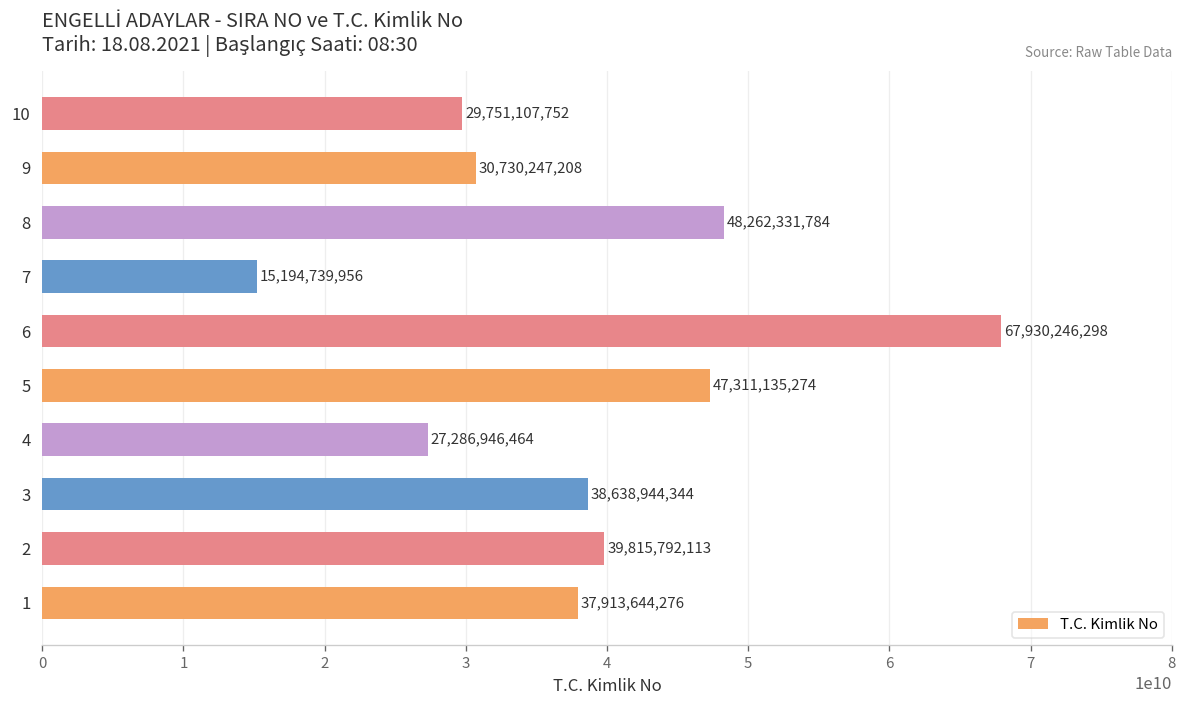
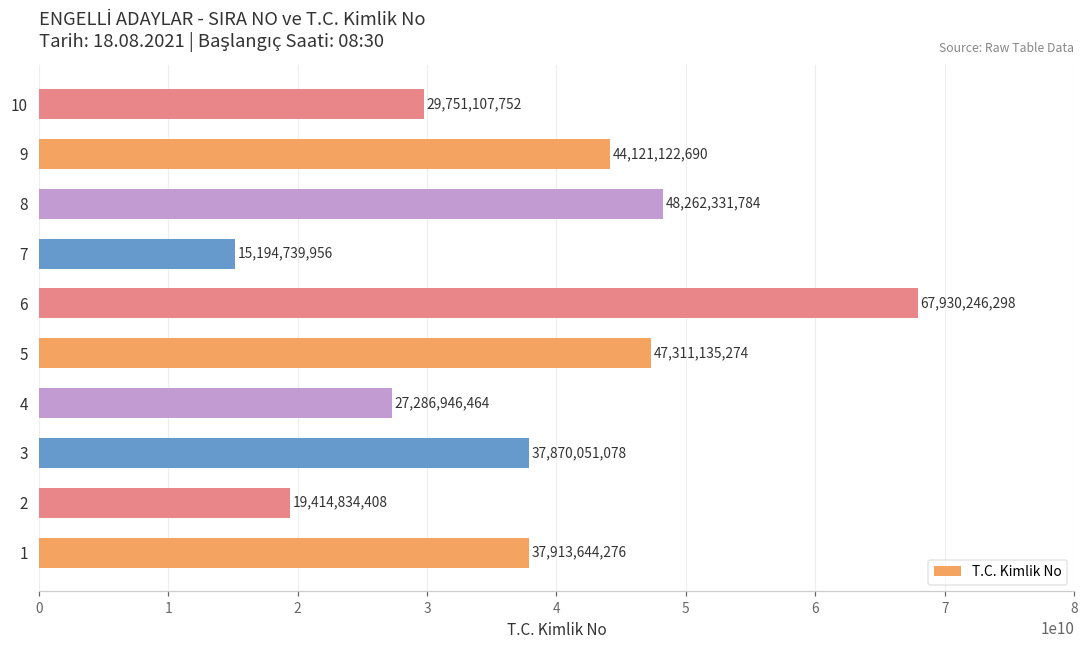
9: 30,730,247,208 -> 44,121,122,690
3: 38,638,944,344 -> 37,870,051,078
2: 39,815,792,113 -> 19,414,834,408
